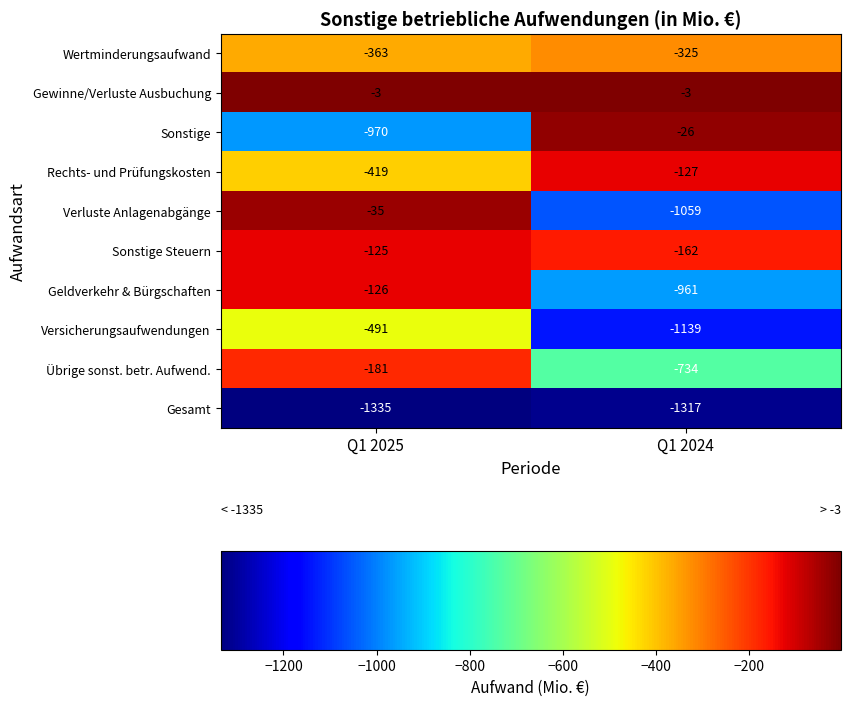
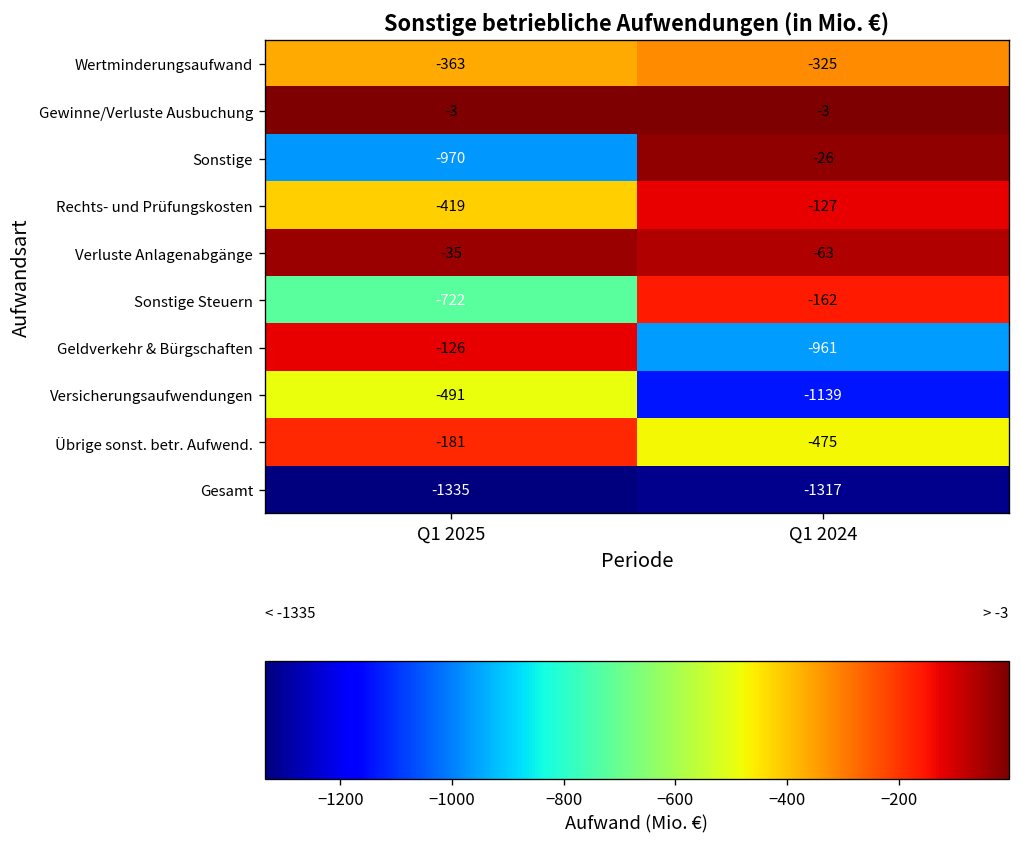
Verluste Anlagenabgänge, Q1 2024: -1059 -> -63
Sonstige Steuern, Q1 2025: -125 -> -722
Übrige sonst. betr. Aufwend., Q1 2024: -734 -> -475
